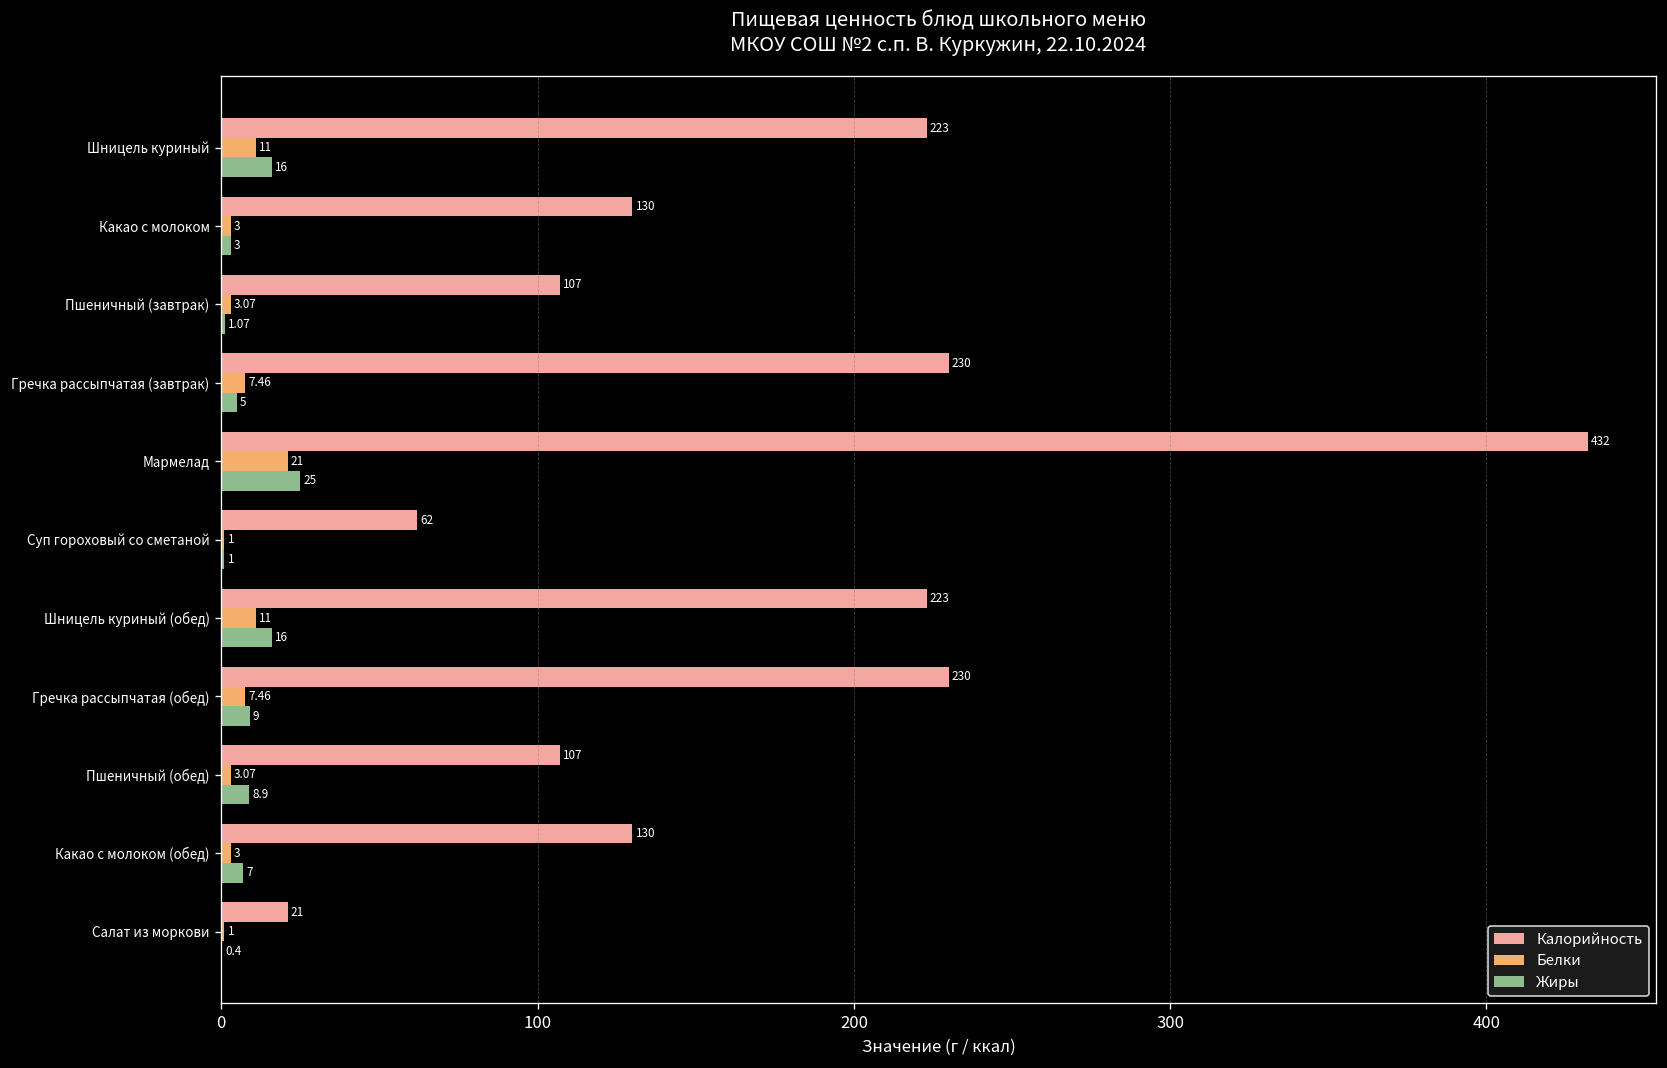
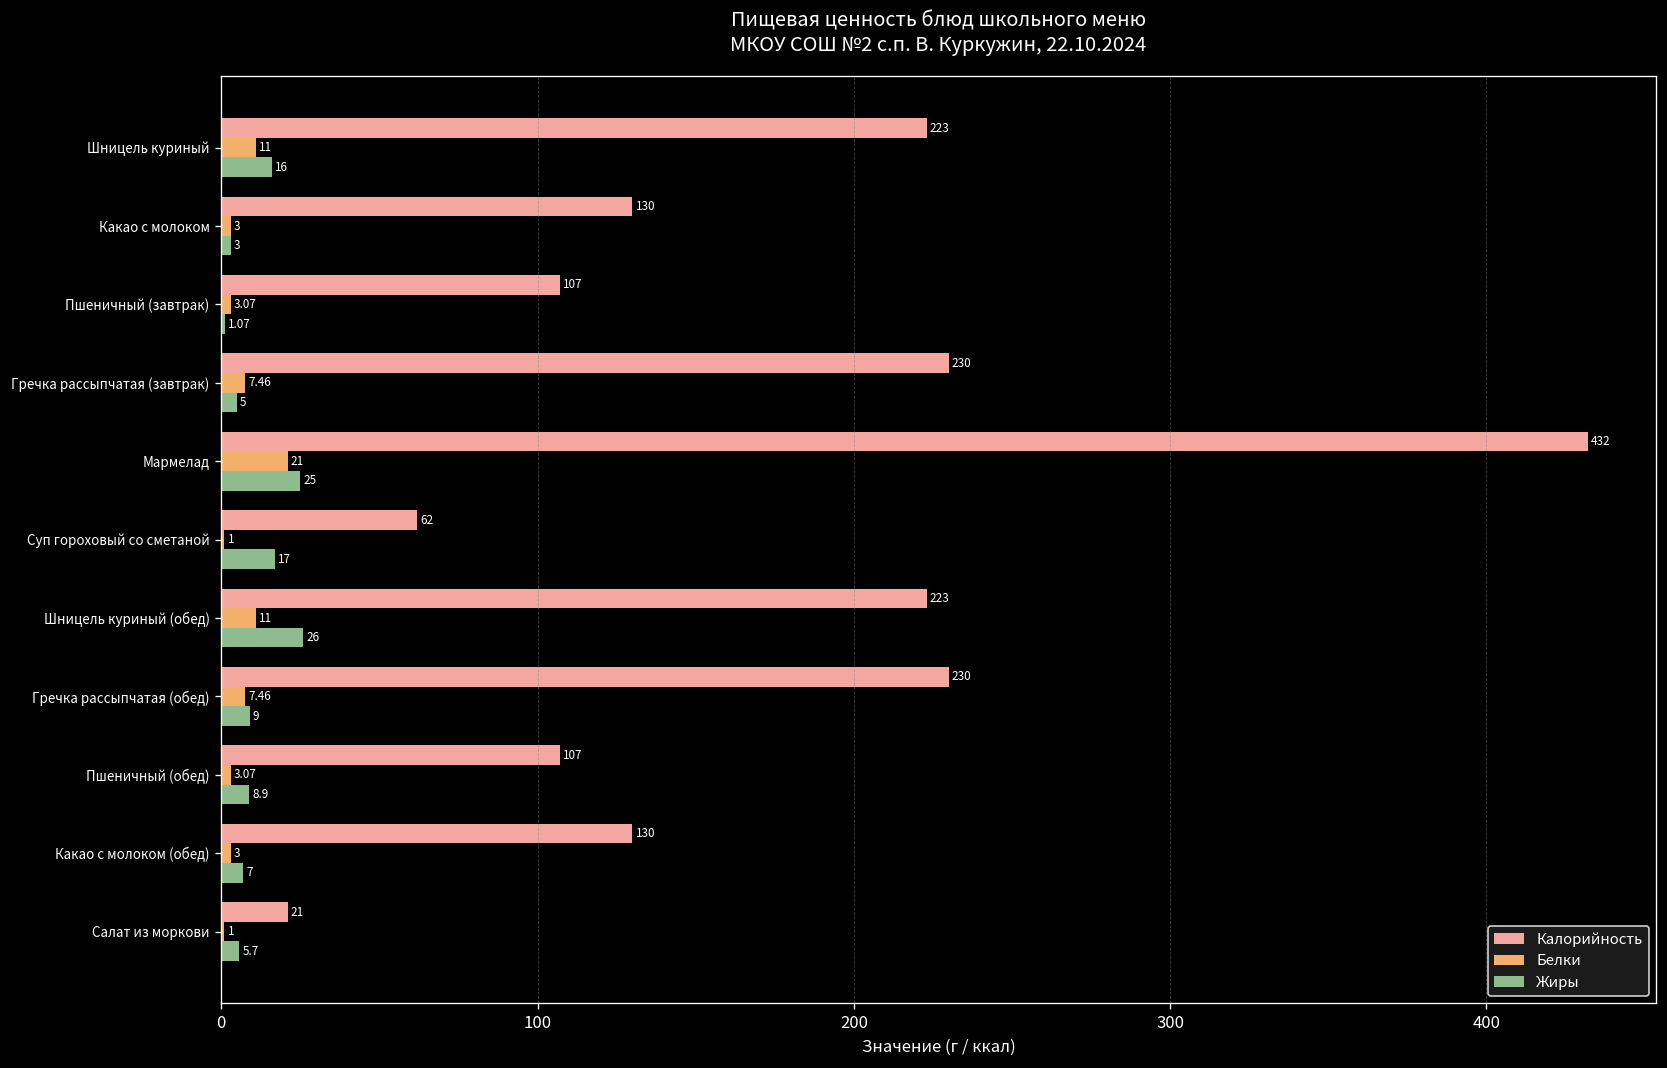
Жиры, Суп гороховый со сметаной: 1 -> 17
Жиры, Шницель куриный (обед): 16 -> 26
Жиры, Салат из моркови: 0.4 -> 5.7
